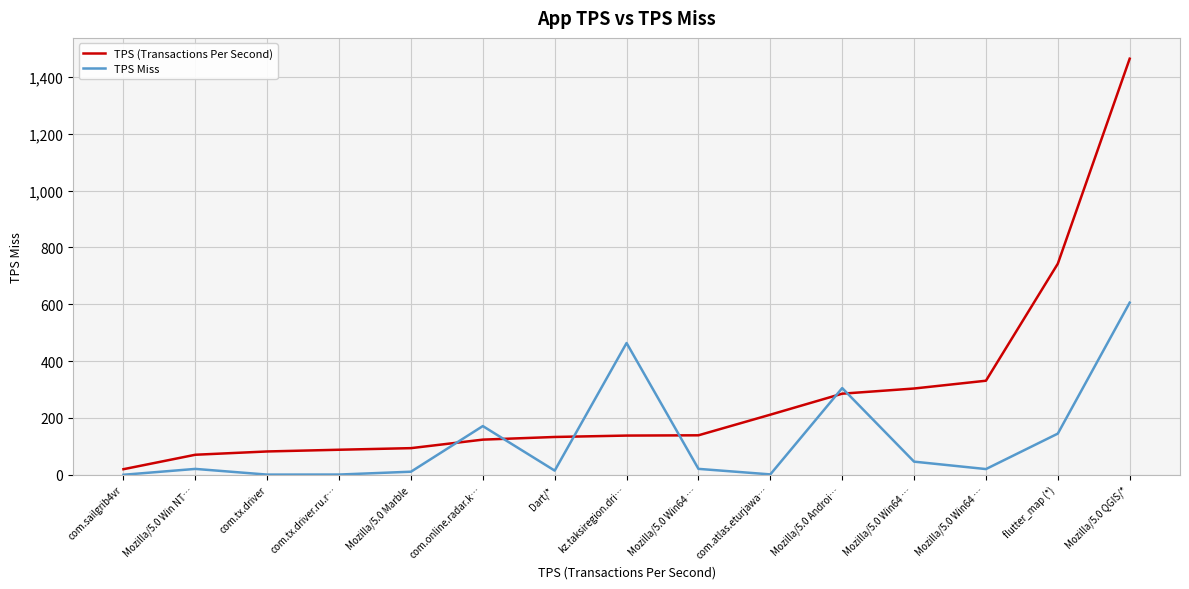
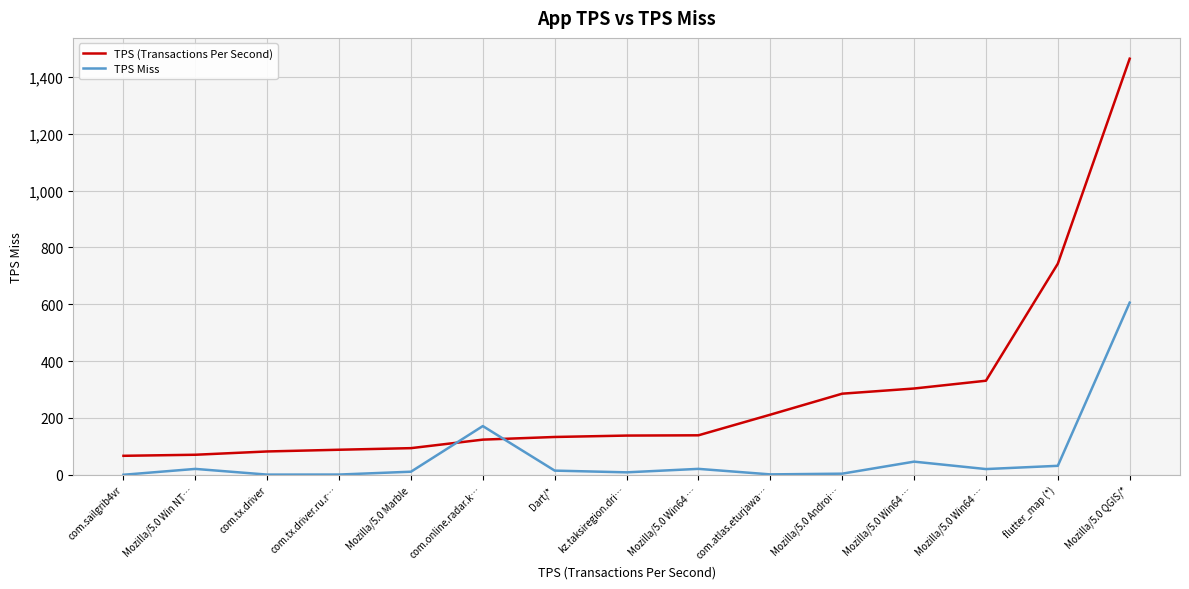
TPS (Transactions Per Second), com.sailgrib4vr: 20 -> 70
TPS Miss, kz.taksiregion.dri…: 460 -> 10
TPS Miss, Mozilla/5.0 Androi…: 310 -> 0
TPS Miss, flutter_map (*): 140 -> 30
